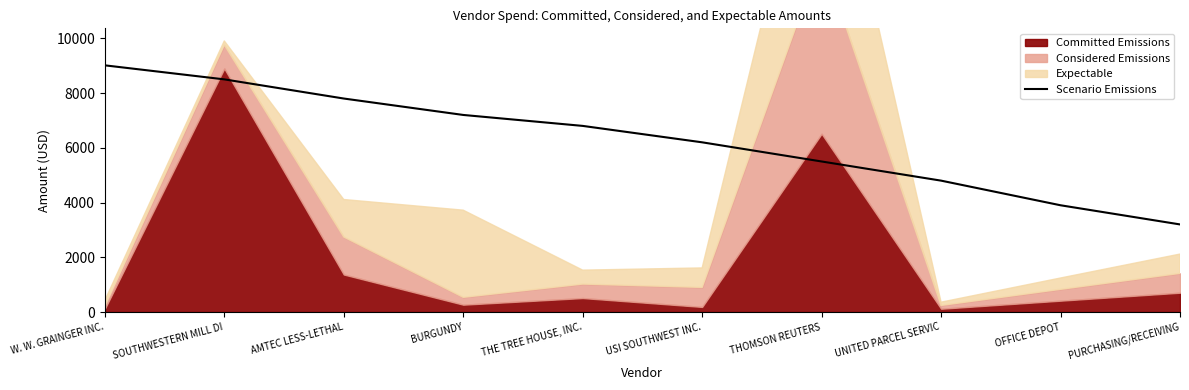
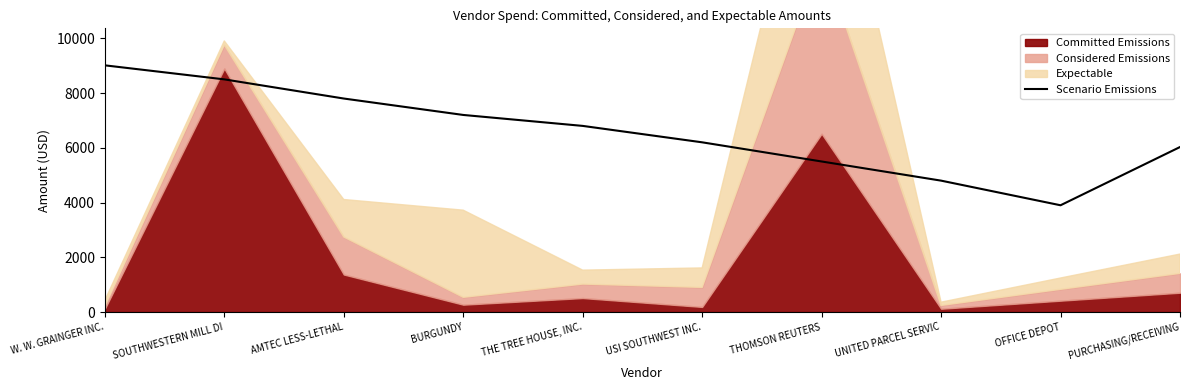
Scenario Emissions, PURCHASING/RECEIVING: 3200 -> 6000
